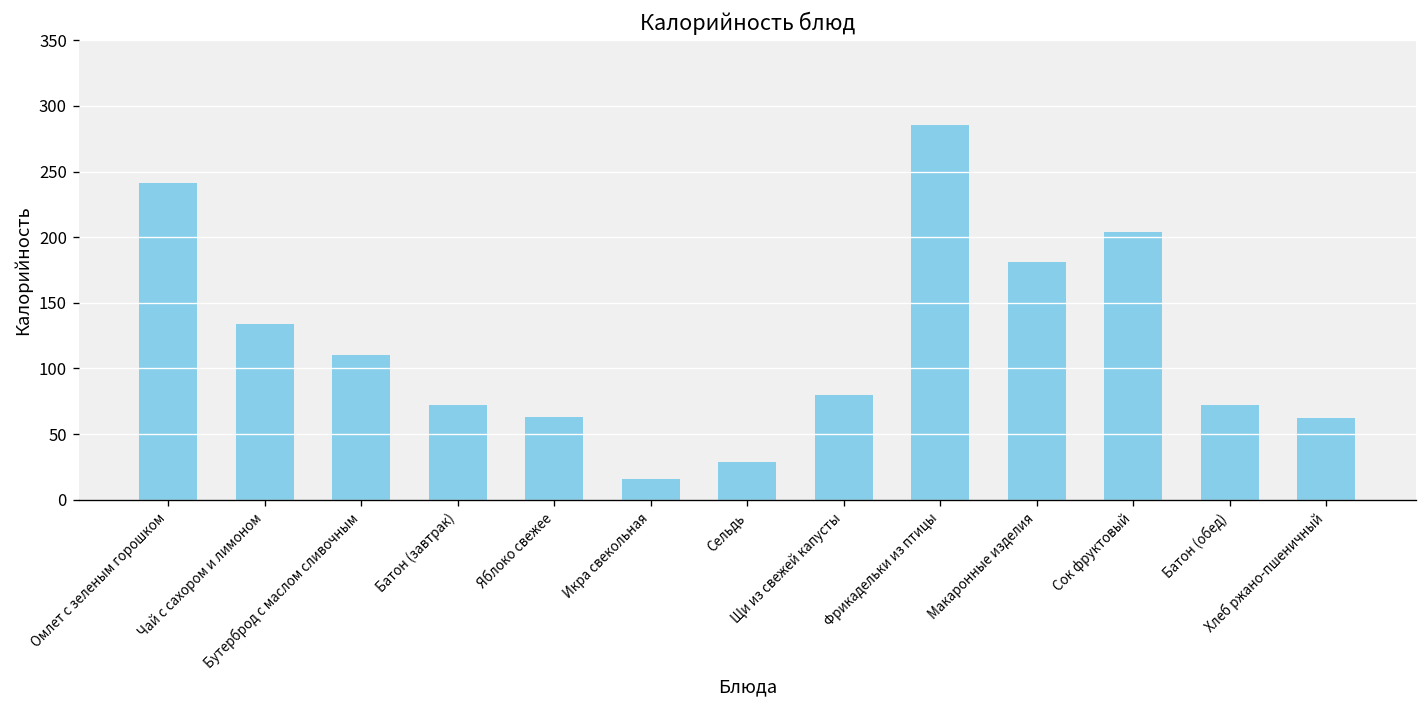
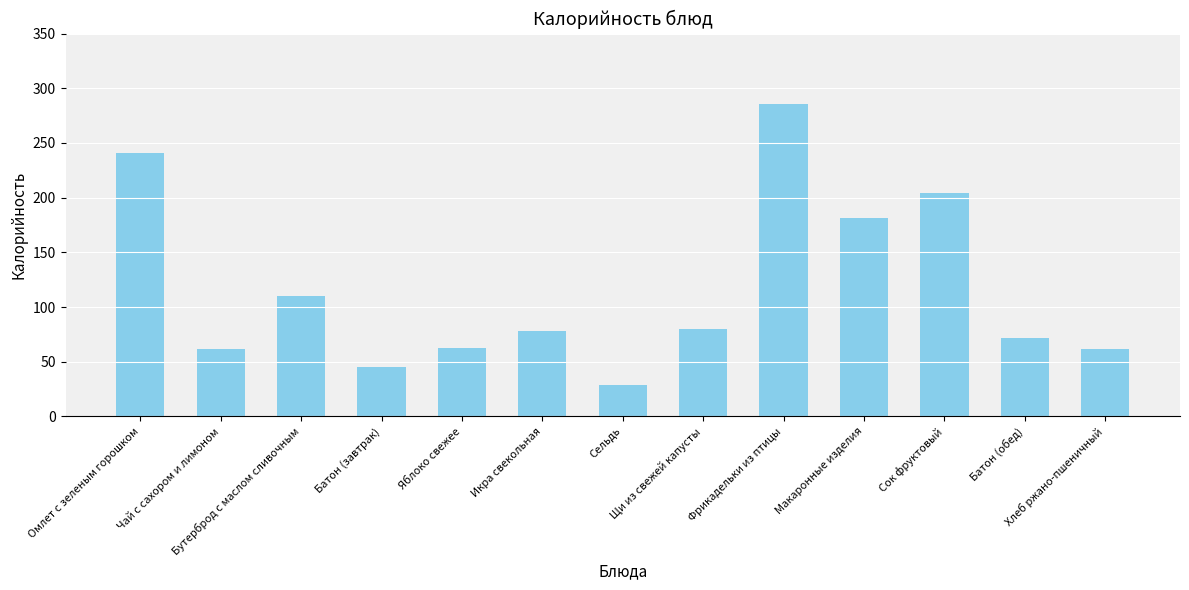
Чай с сахором и лимоном: 134 -> 62
Батон (завтрак): 72 -> 45
Икра свекольная: 16 -> 78
